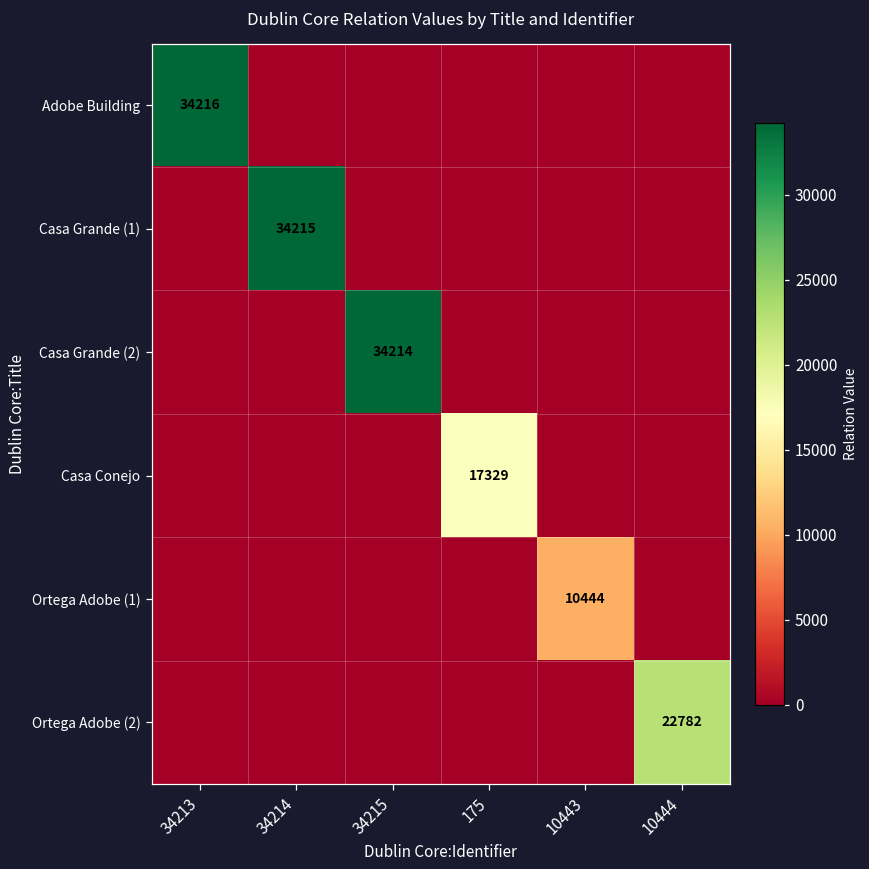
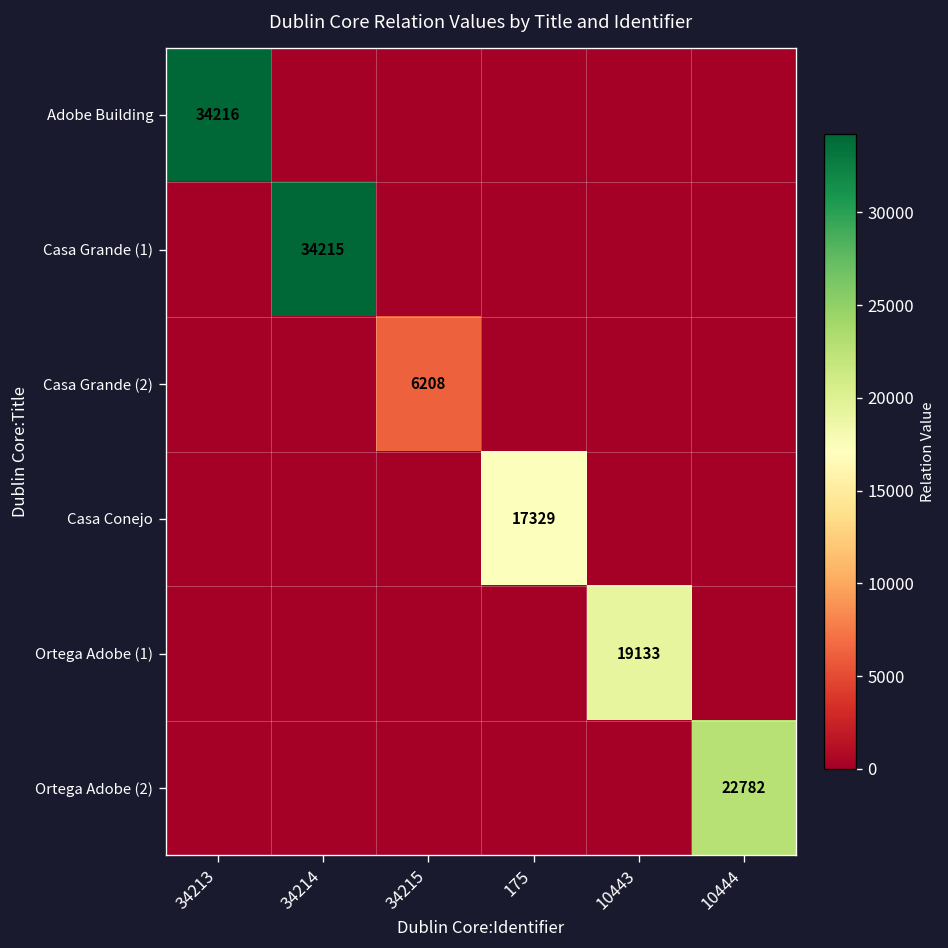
Casa Grande (2), 34215: 34214 -> 6208
Ortega Adobe (1), 10443: 10444 -> 19133
